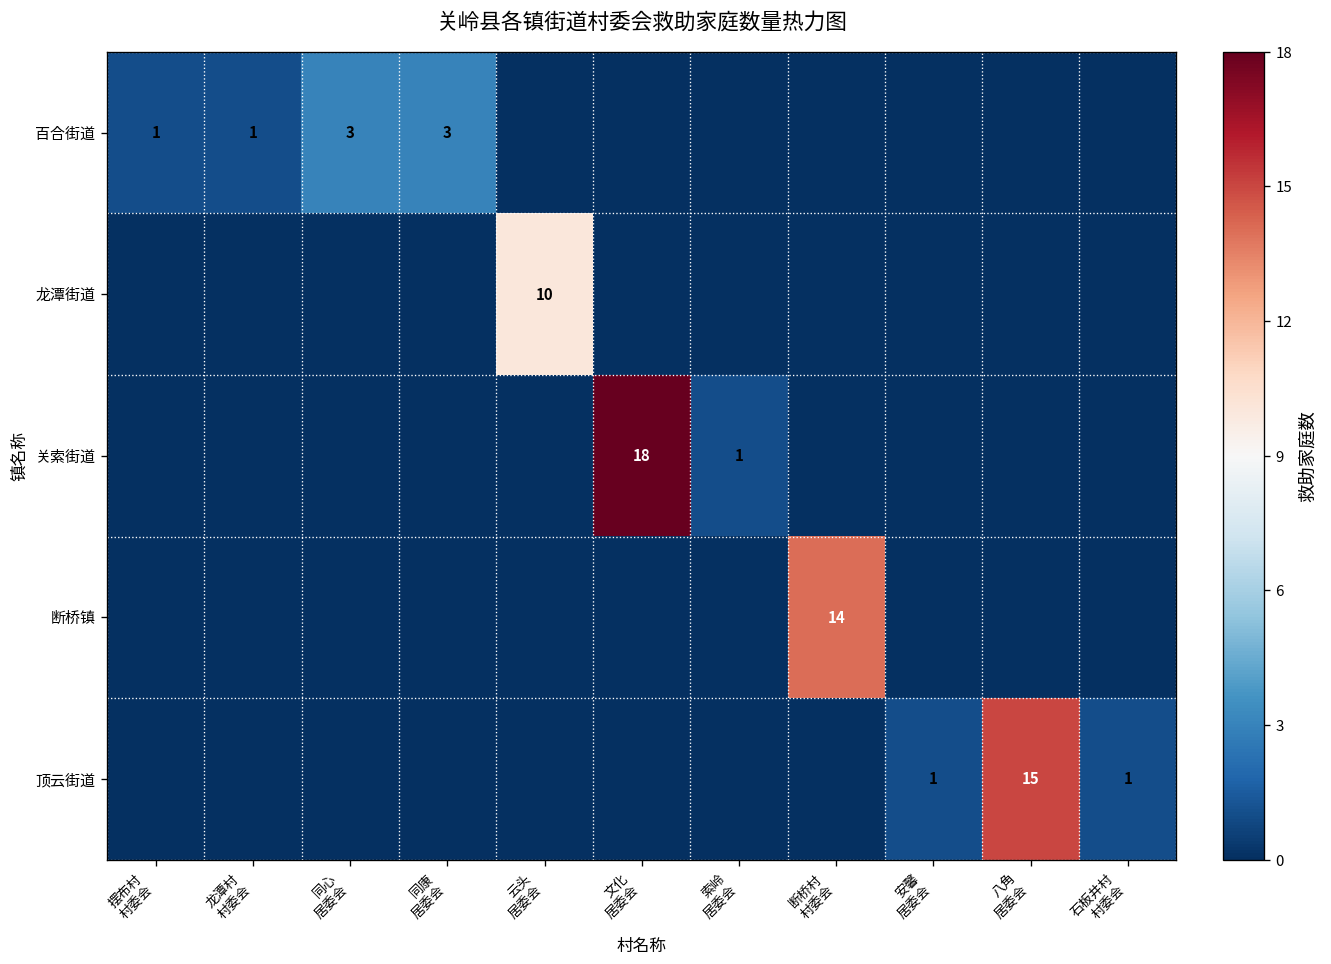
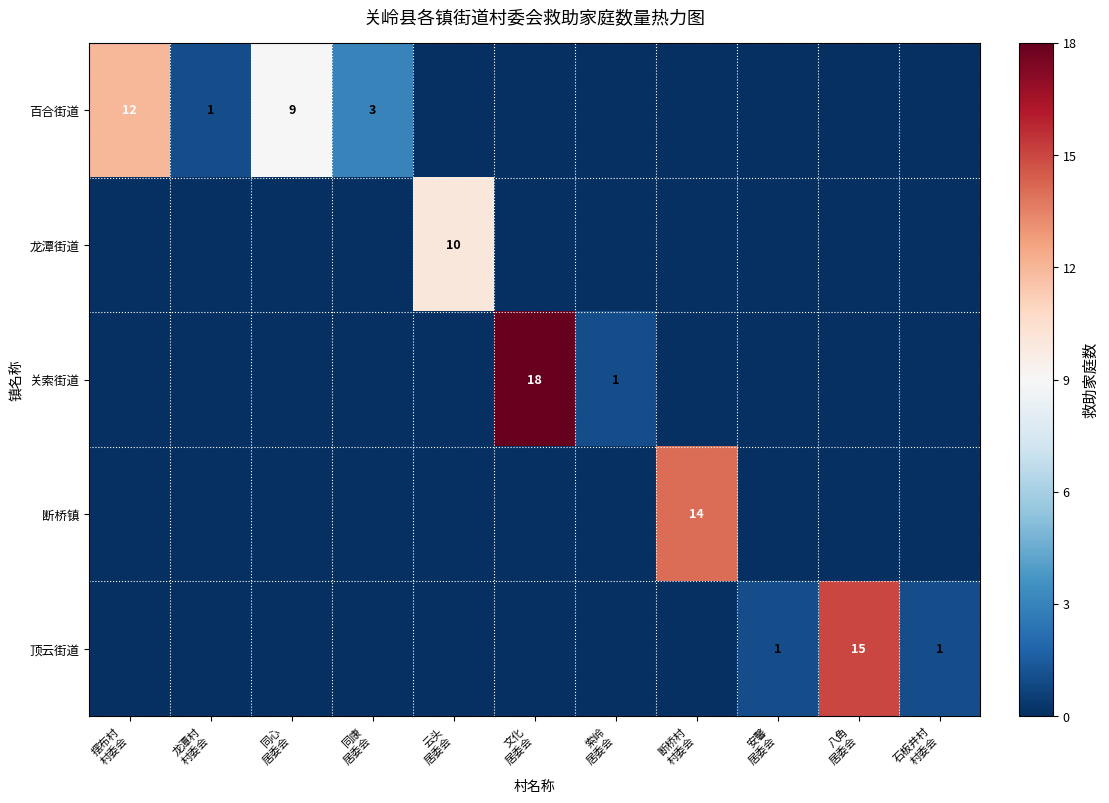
百合街道, 摆布村 村委会: 1 -> 12
百合街道, 同心 居委会: 3 -> 9
